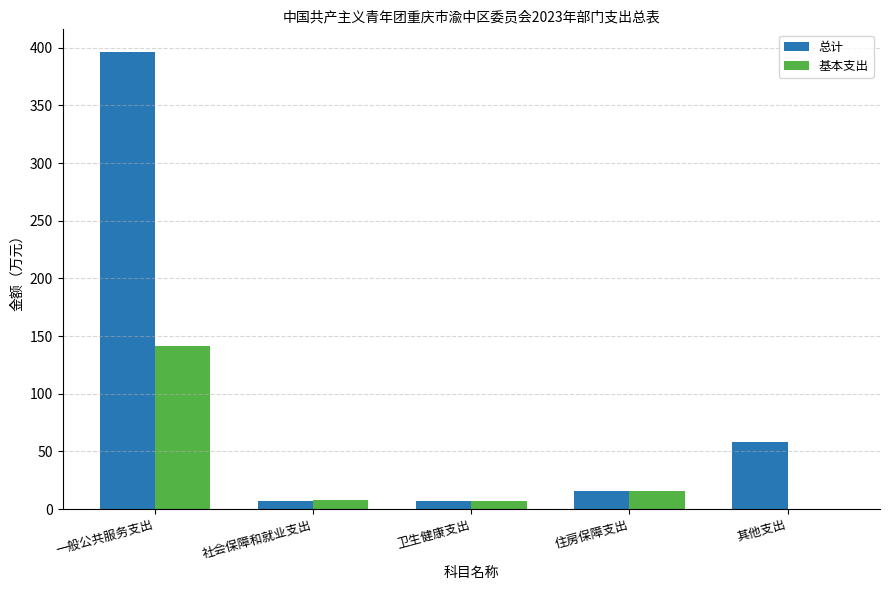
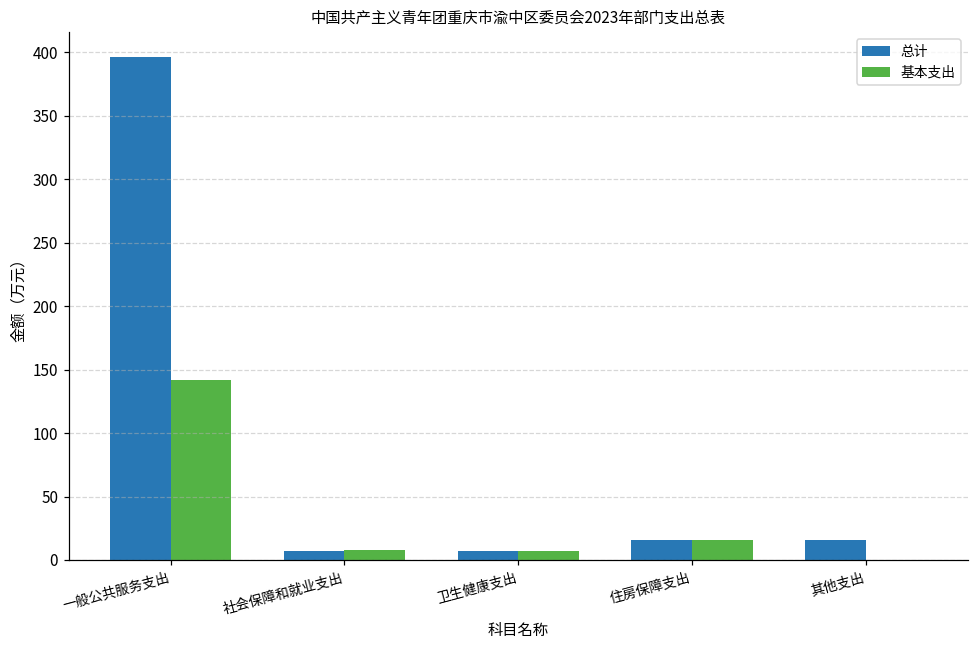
总计, 其他支出: 58 -> 15
